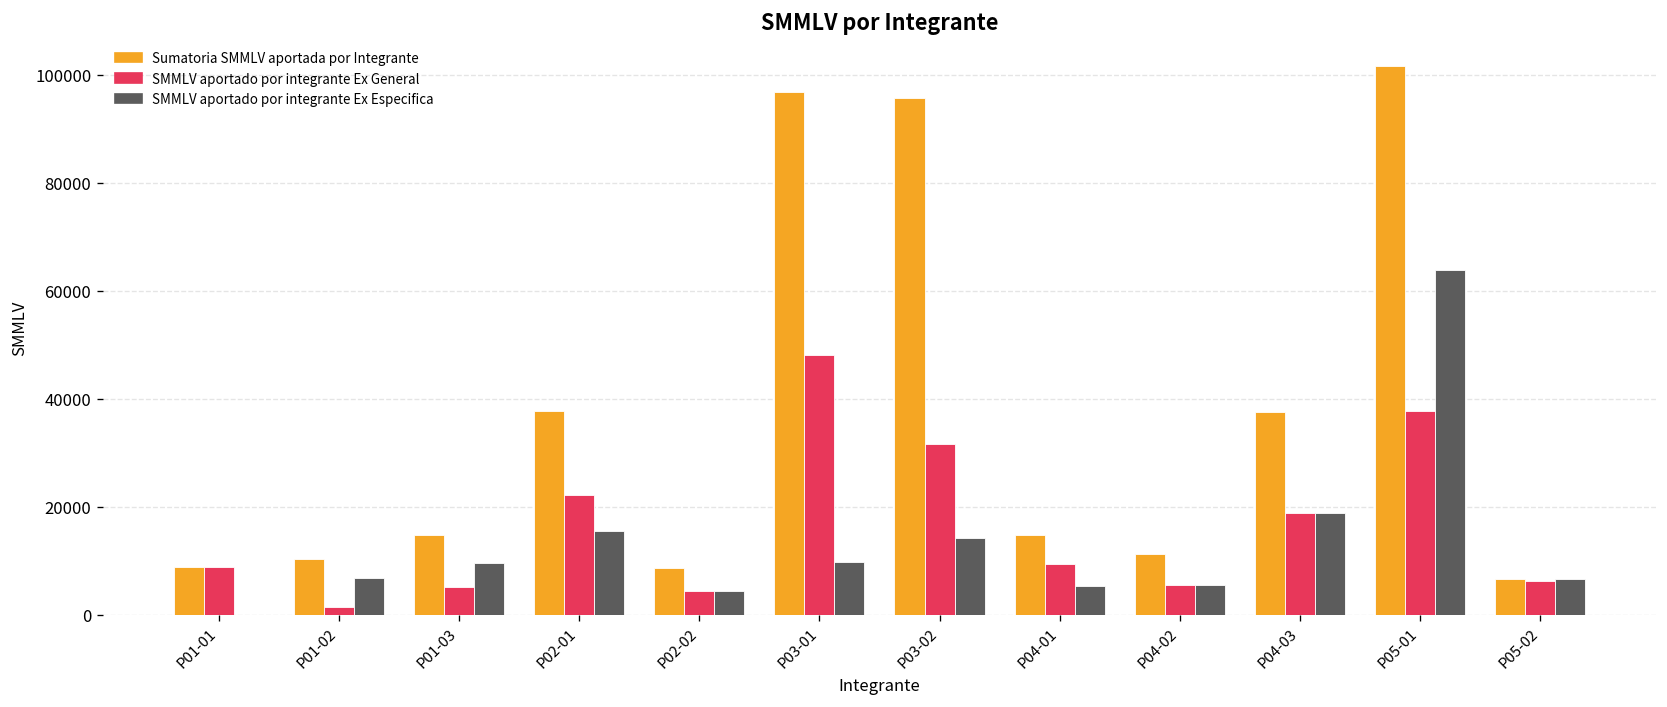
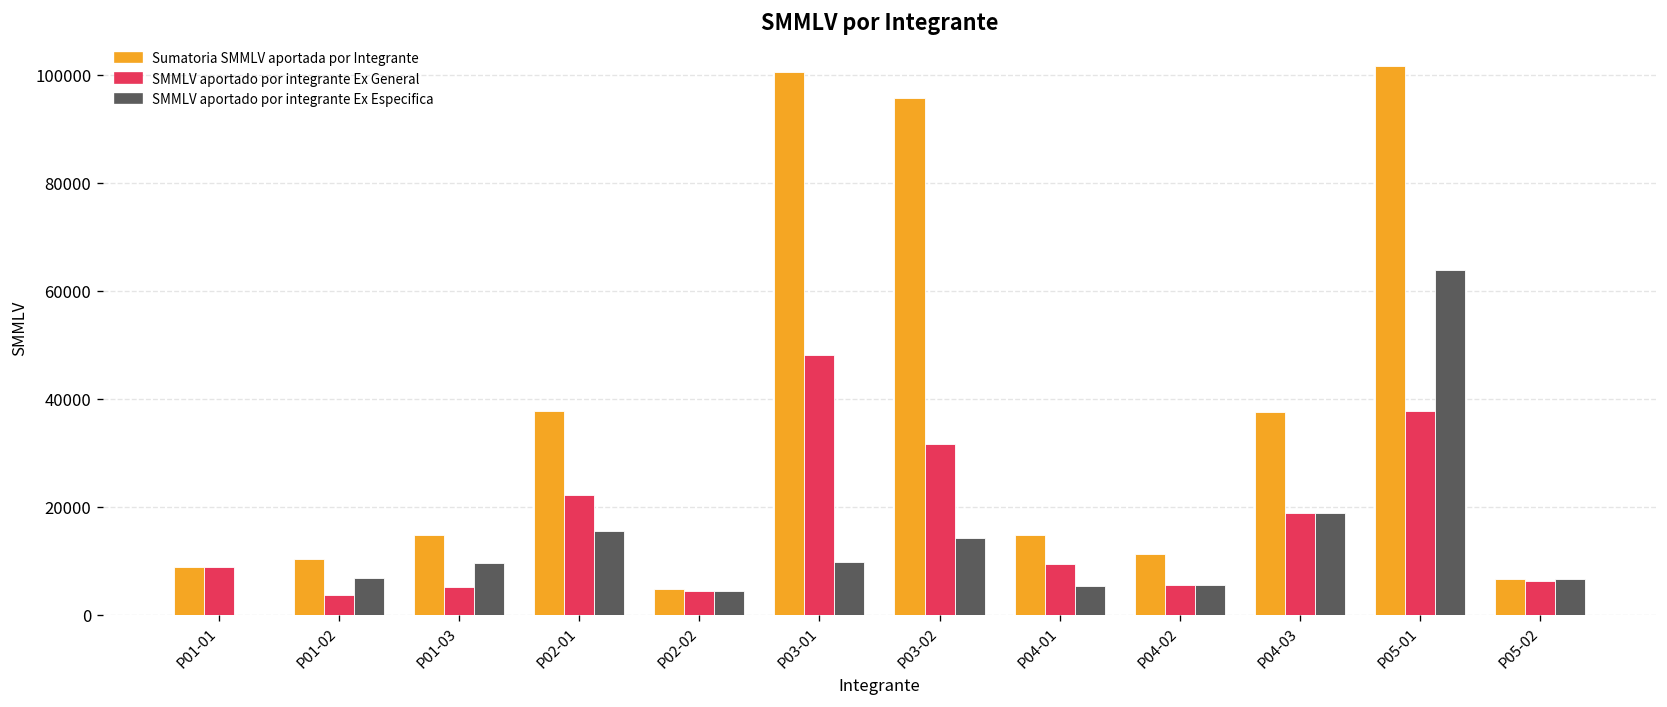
SMMLV aportado por integrante Ex General, P01-02: 1000 -> 4000
Sumatoria SMMLV aportada por Integrante, P02-02: 9000 -> 5000
Sumatoria SMMLV aportada por Integrante, P03-01: 97000 -> 101000
